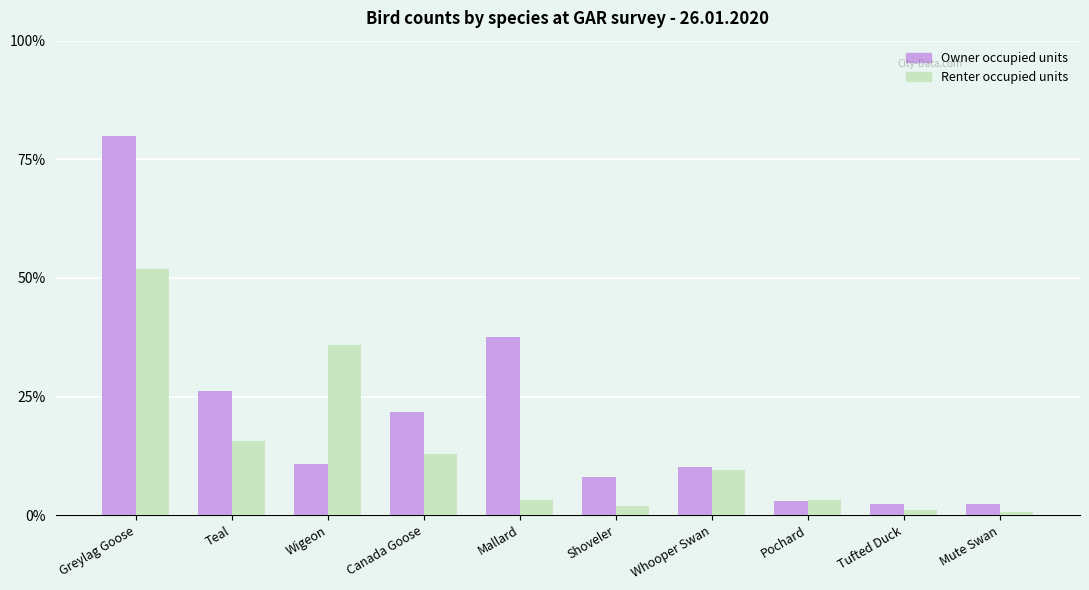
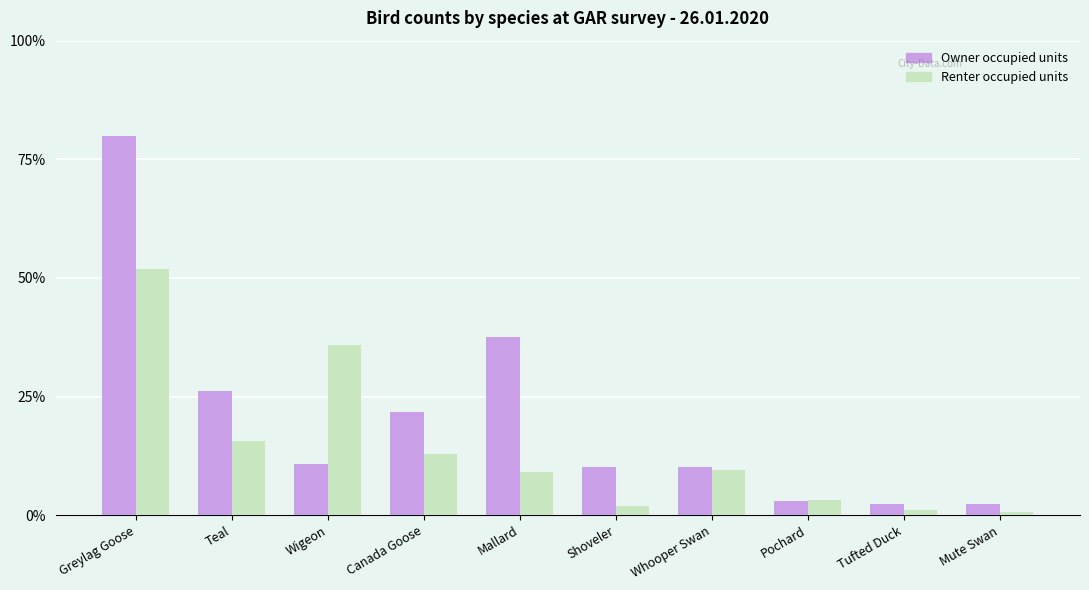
Renter occupied units, Mallard: 3% -> 9%
Owner occupied units, Shoveler: 8% -> 10%
